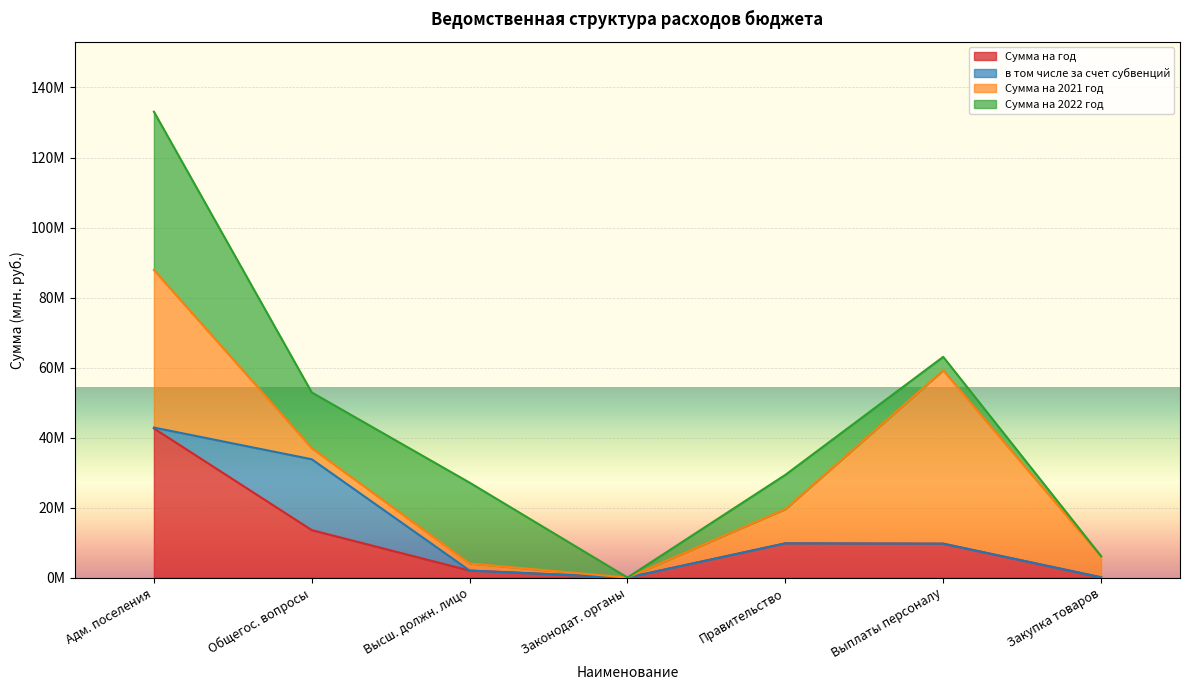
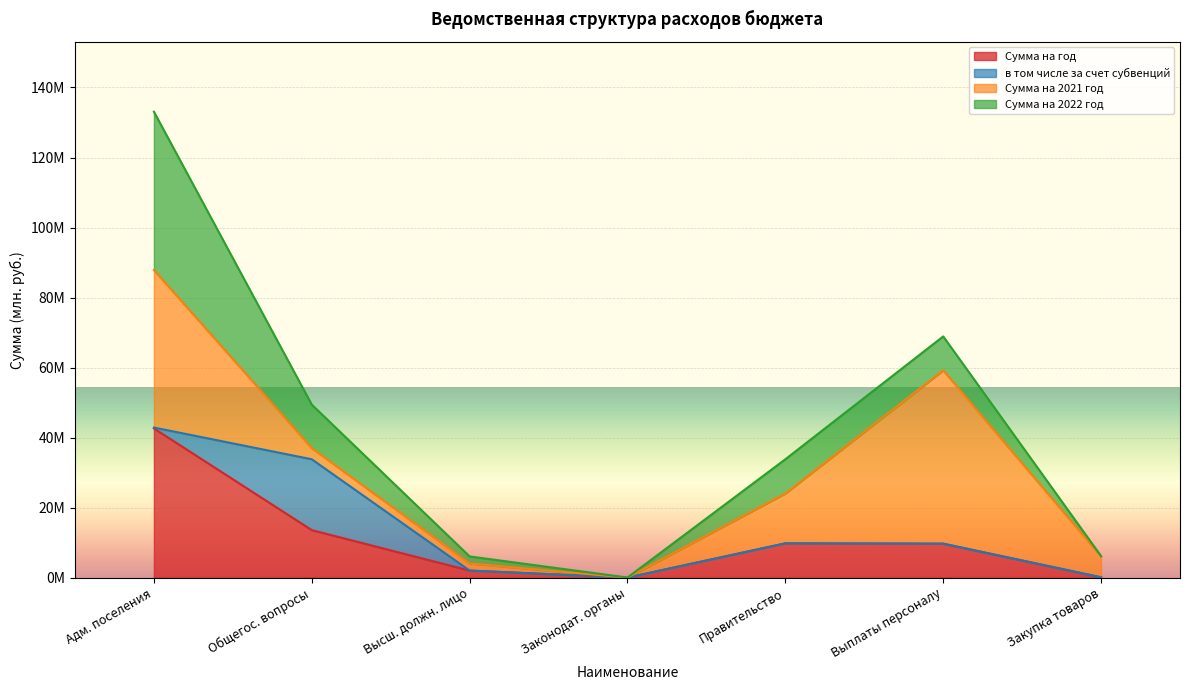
Сумма на 2022 год, Общегос. вопросы: 16000000 -> 12000000
Сумма на 2022 год, Высш. должн. лицо: 23000000 -> 2000000
Сумма на 2021 год, Правительство: 10000000 -> 14000000
Сумма на 2022 год, Выплаты персоналу: 4000000 -> 10000000
